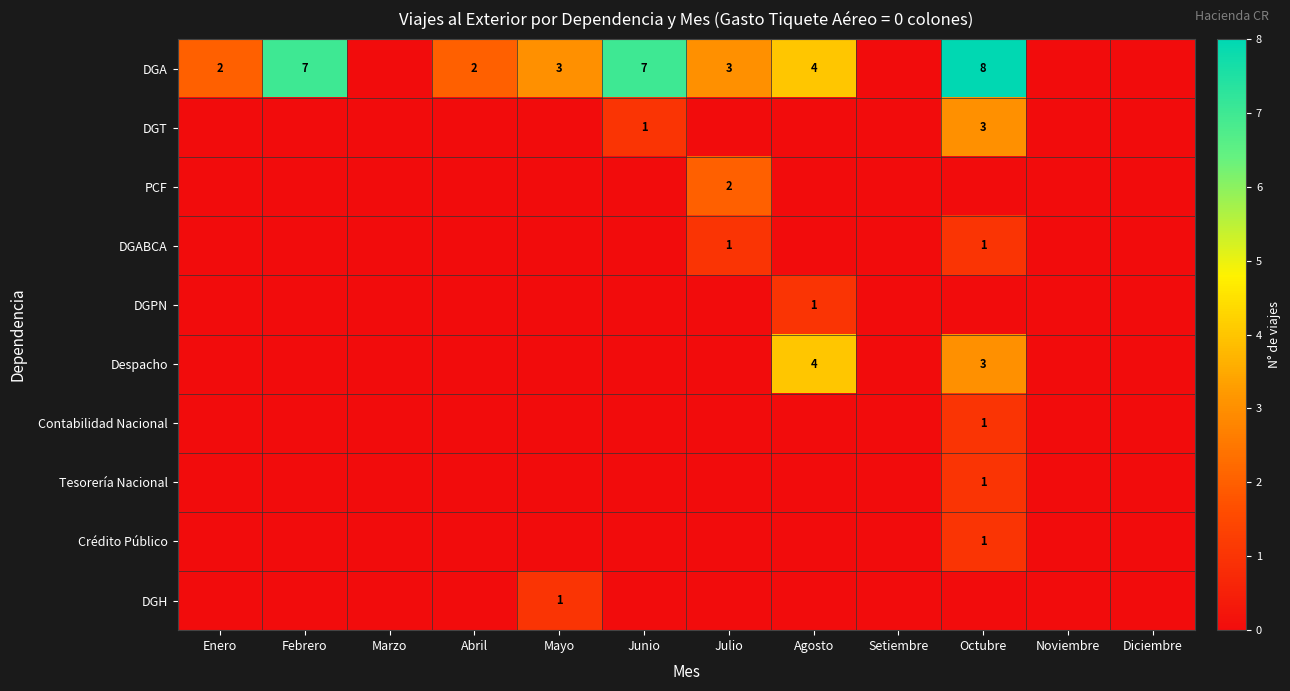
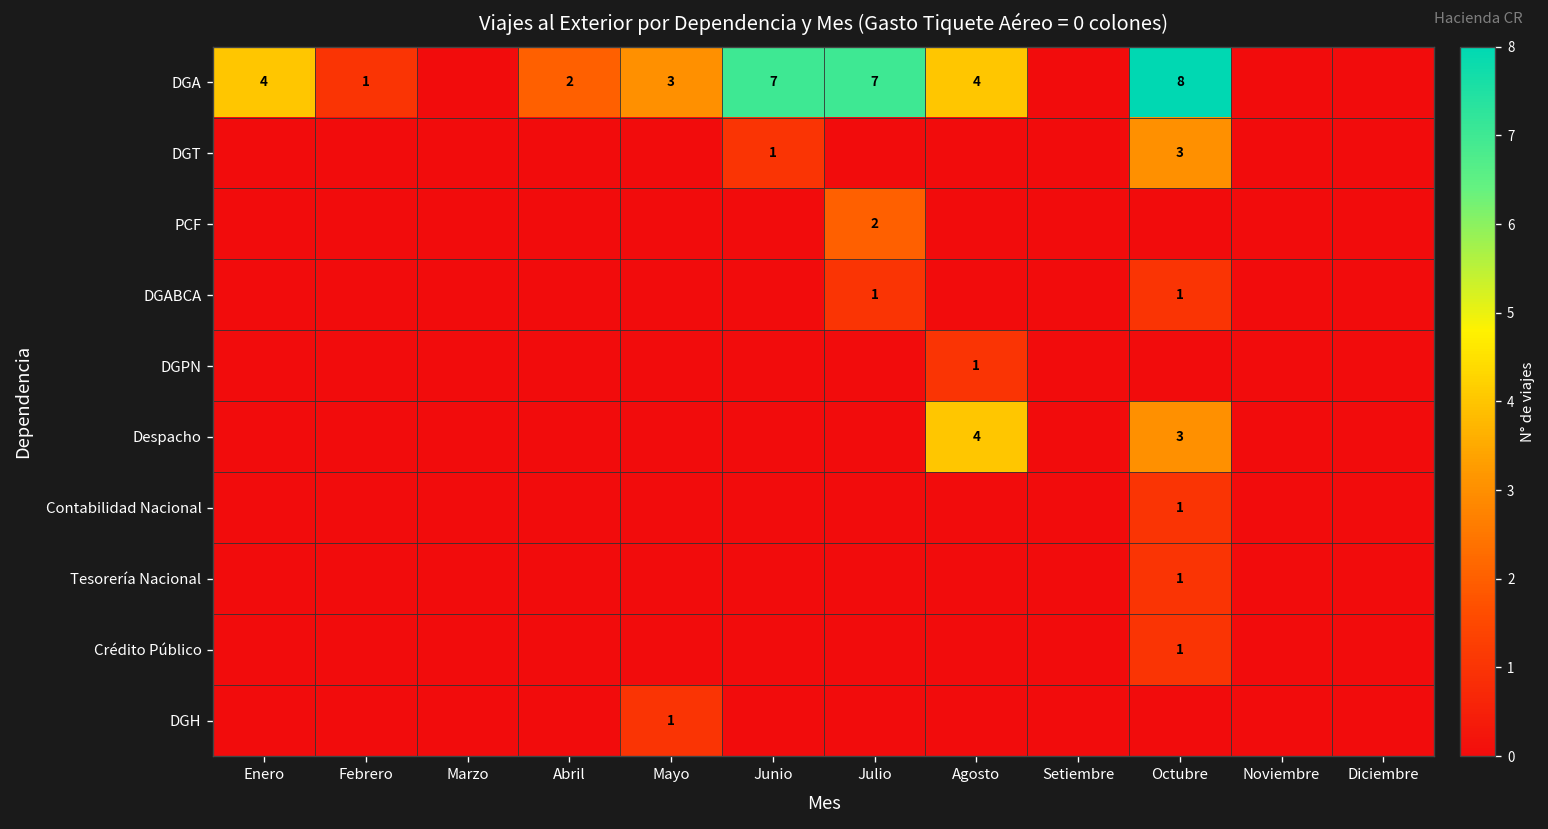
DGA, Enero: 2 -> 4
DGA, Febrero: 7 -> 1
DGA, Julio: 3 -> 7
